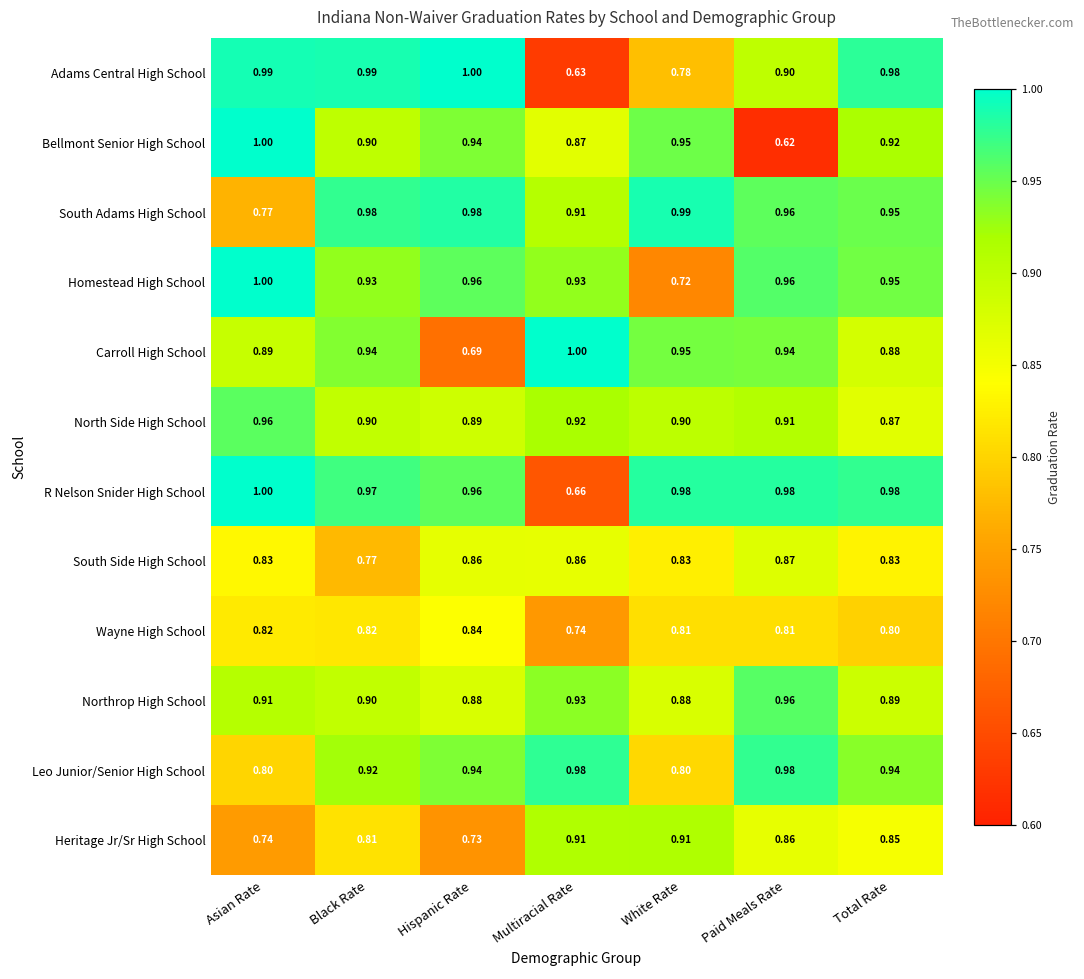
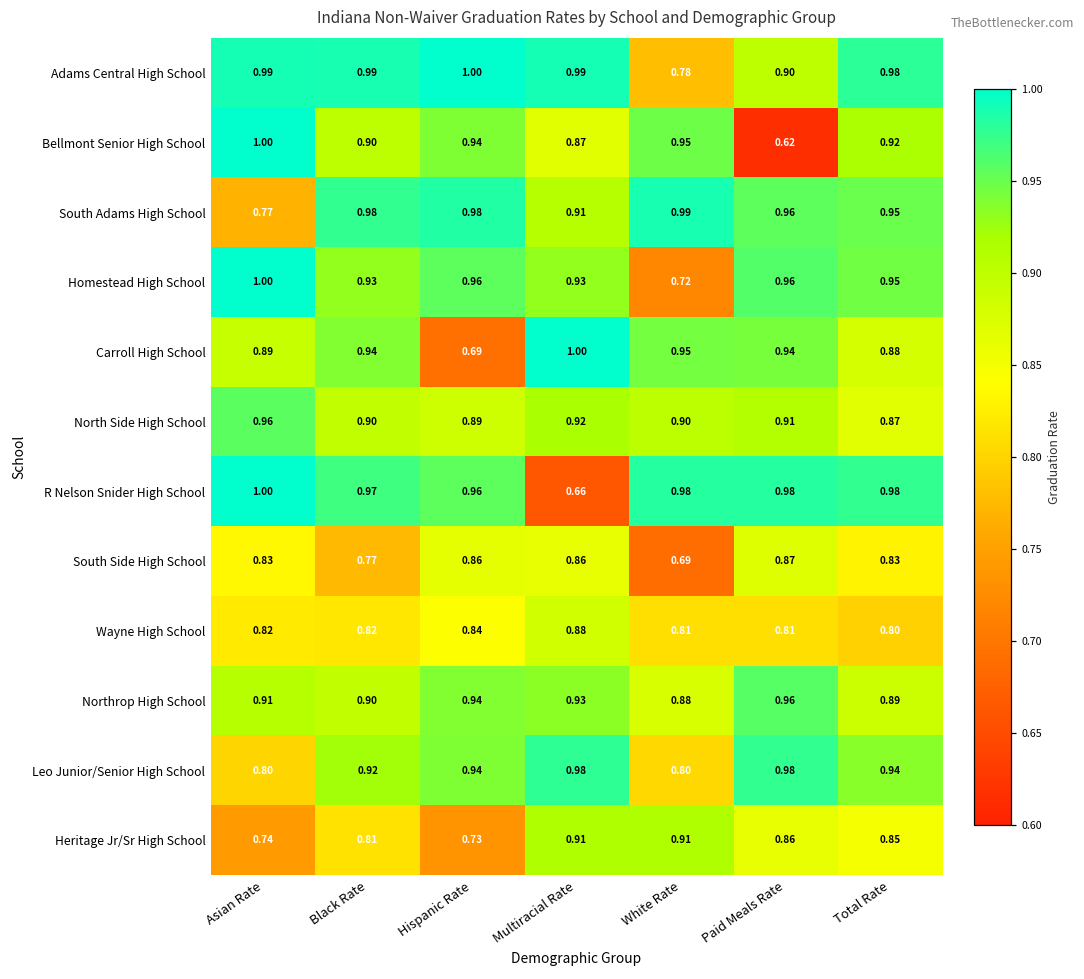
Adams Central High School, Multiracial Rate: 0.63 -> 0.99
South Side High School, White Rate: 0.83 -> 0.69
Wayne High School, Multiracial Rate: 0.74 -> 0.88
Northrop High School, Hispanic Rate: 0.88 -> 0.94
